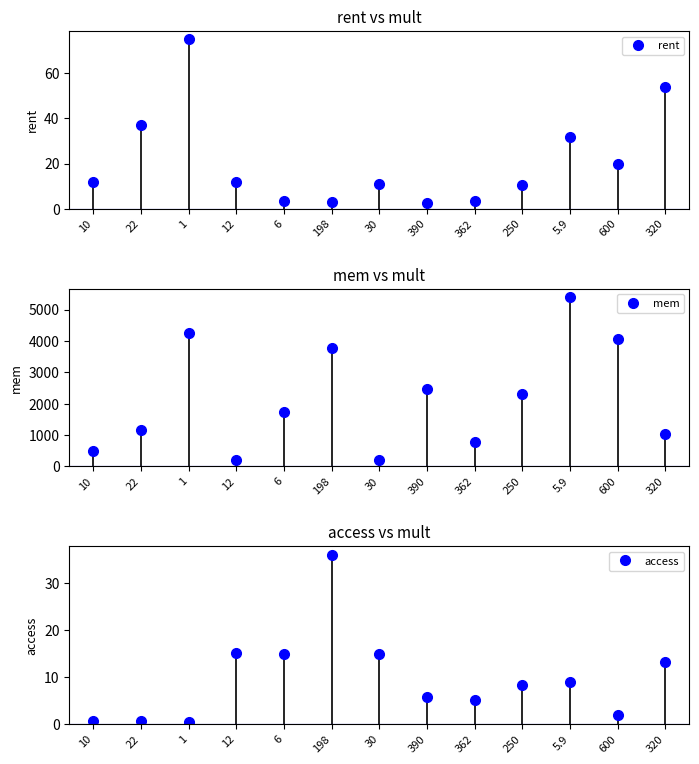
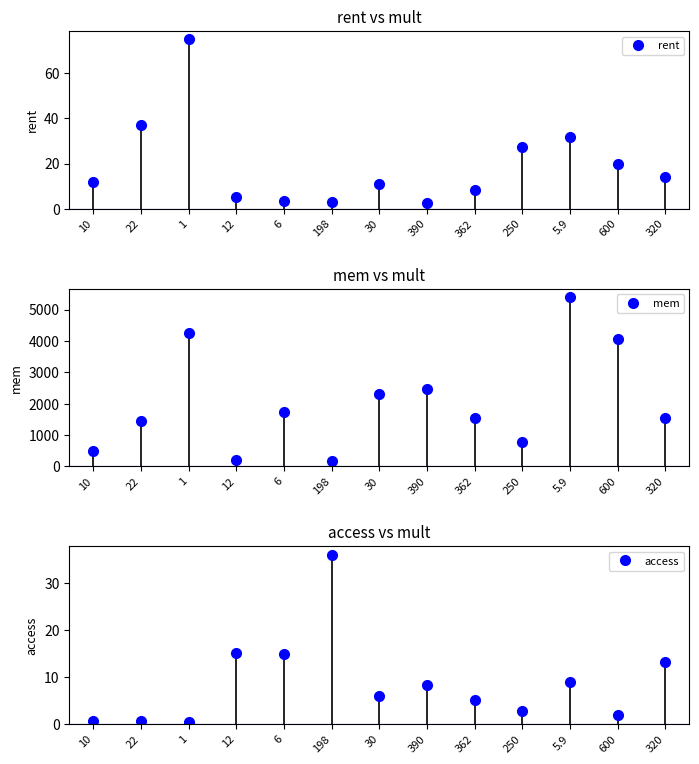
rent vs mult, rent, 12: 12 -> 5
rent vs mult, rent, 362: 4 -> 9
rent vs mult, rent, 250: 11 -> 27
rent vs mult, rent, 320: 54 -> 14
mem vs mult, mem, 22: 1200 -> 1400
mem vs mult, mem, 198: 3800 -> 200
mem vs mult, mem, 30: 200 -> 2300
mem vs mult, mem, 362: 800 -> 1500
mem vs mult, mem, 250: 2300 -> 800
mem vs mult, mem, 320: 1000 -> 1500
access vs mult, access, 30: 15 -> 6
access vs mult, access, 390: 6 -> 8
access vs mult, access, 250: 8 -> 3
